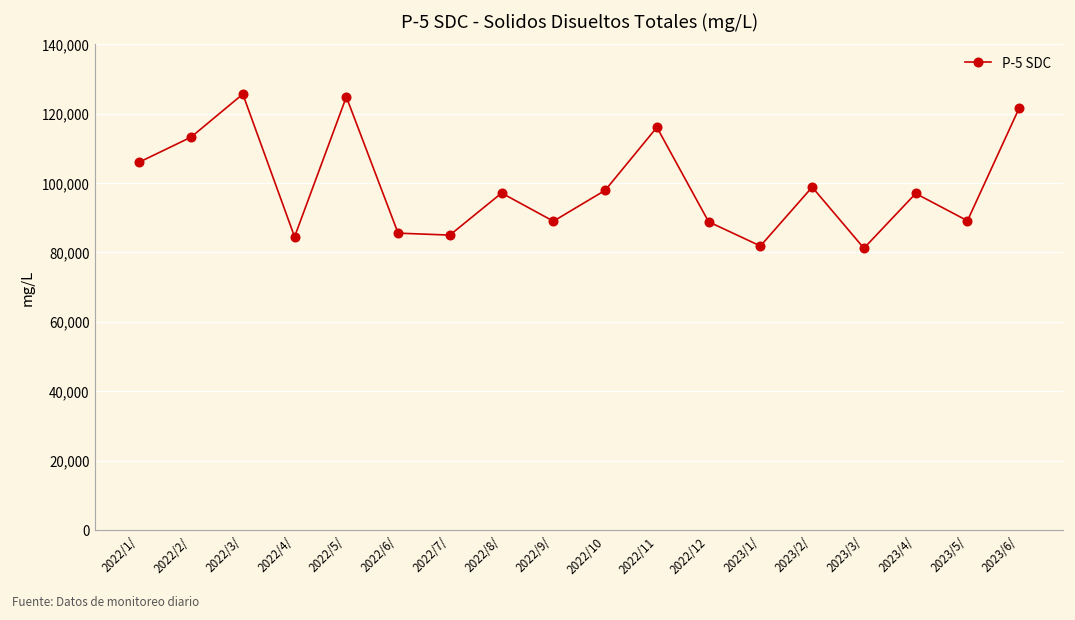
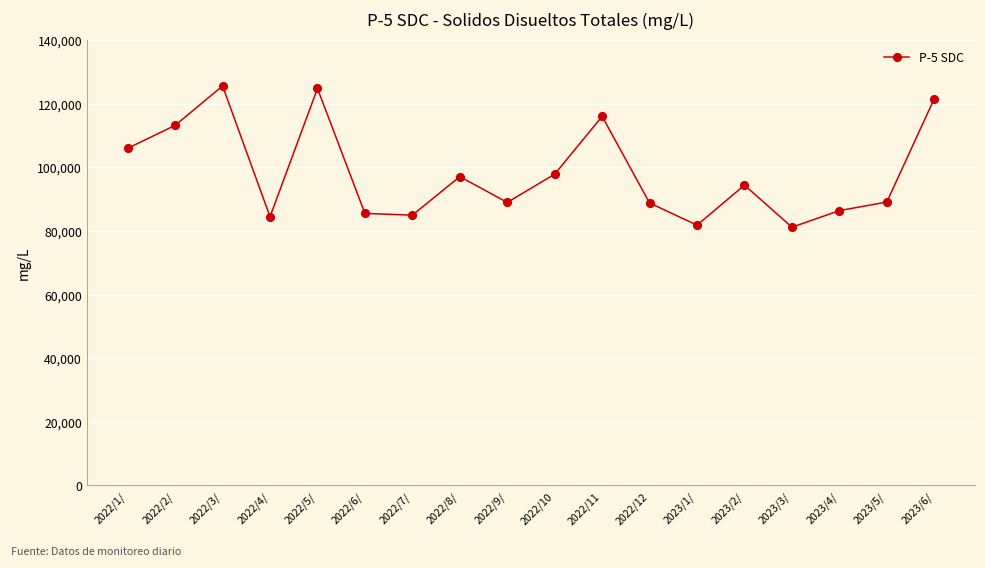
2023/2/: 99,000 -> 94,000
2023/4/: 97,000 -> 86,000
